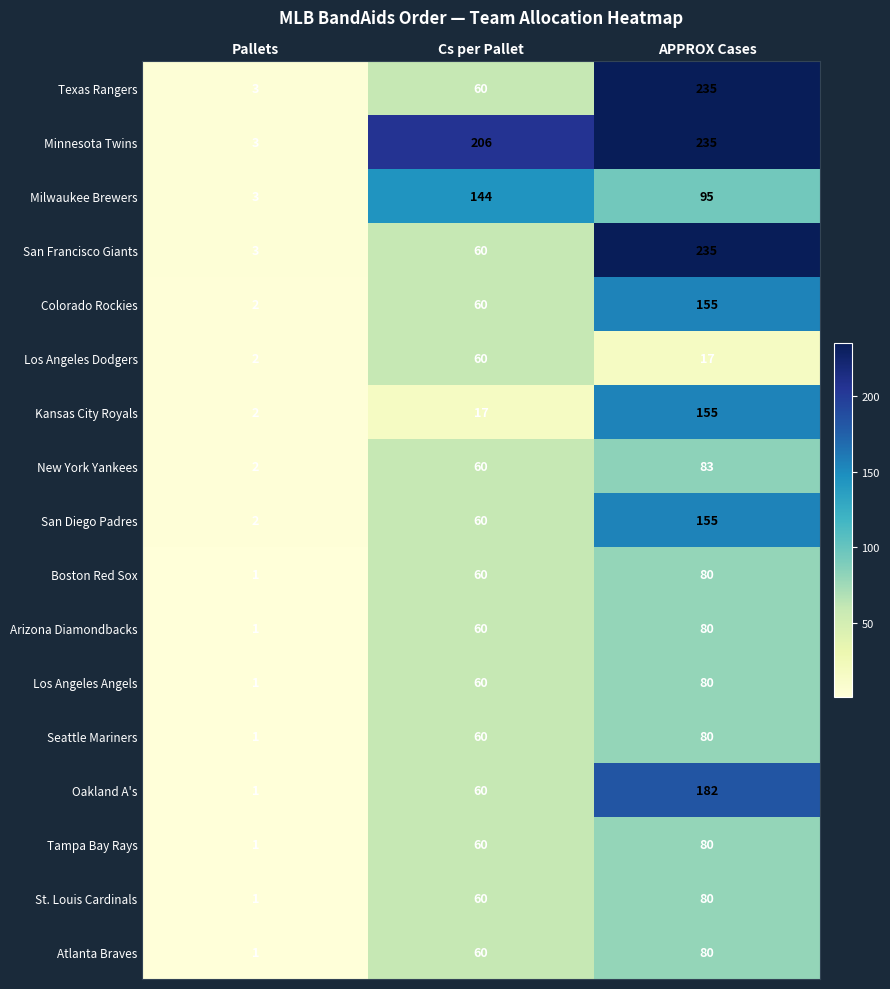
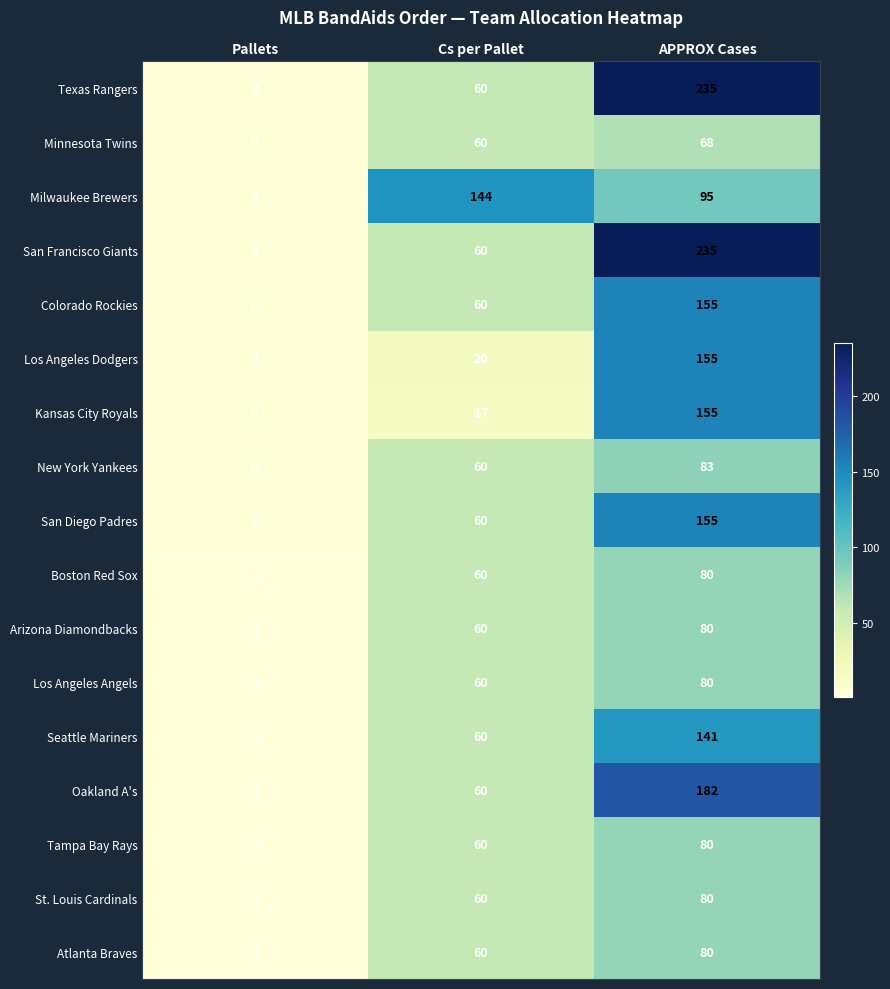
Minnesota Twins, Cs per Pallet: 206 -> 60
Minnesota Twins, APPROX Cases: 235 -> 68
Los Angeles Dodgers, Cs per Pallet: 60 -> 20
Los Angeles Dodgers, APPROX Cases: 17 -> 155
Seattle Mariners, APPROX Cases: 80 -> 141
